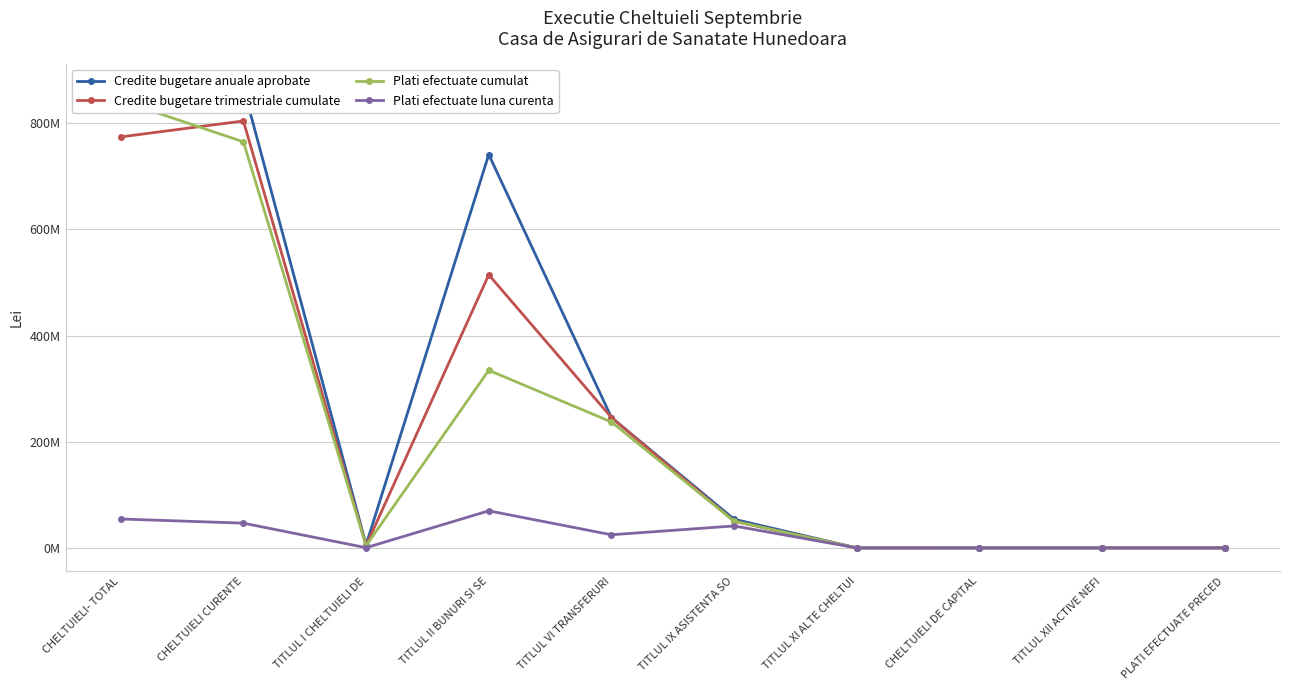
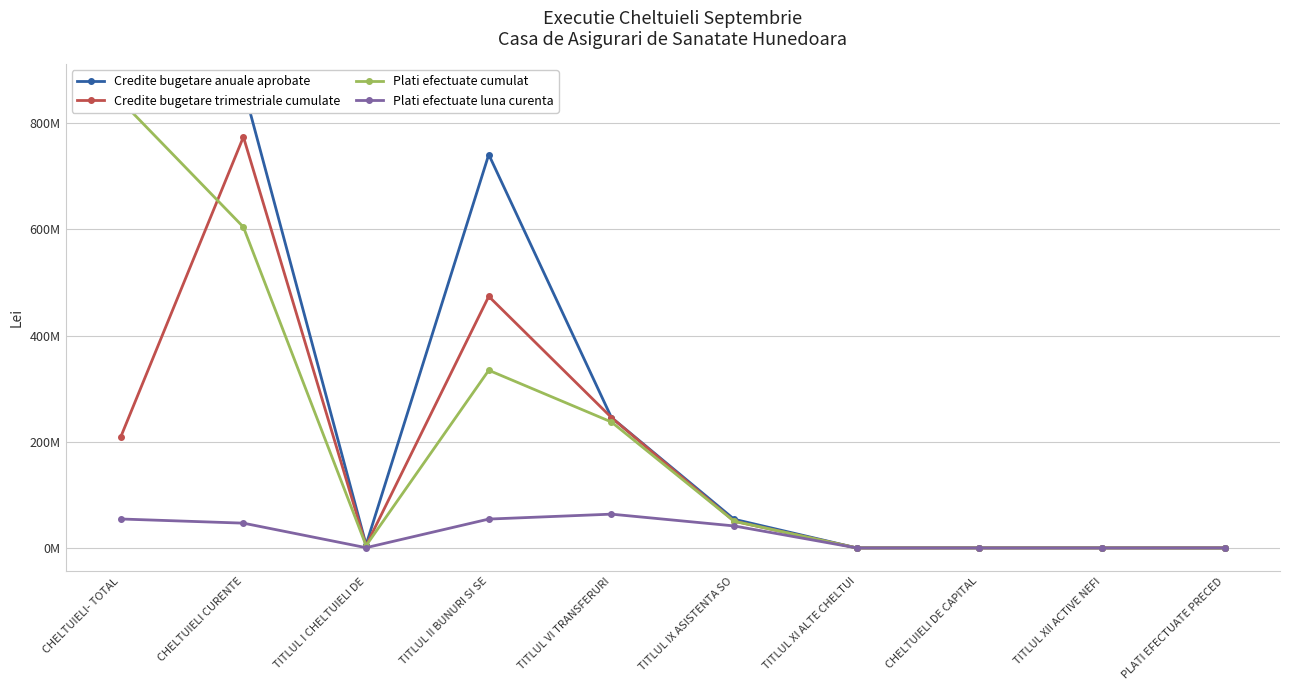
Credite bugetare trimestriale cumulate, CHELTUIELI- TOTAL: 770000000 -> 210000000
Credite bugetare trimestriale cumulate, CHELTUIELI CURENTE: 800000000 -> 770000000
Plati efectuate cumulat, CHELTUIELI CURENTE: 770000000 -> 600000000
Credite bugetare trimestriale cumulate, TITLUL II BUNURI SI SE: 510000000 -> 470000000
Plati efectuate luna curenta, TITLUL II BUNURI SI SE: 70000000 -> 50000000
Plati efectuate luna curenta, TITLUL VI TRANSFERURI: 20000000 -> 60000000
